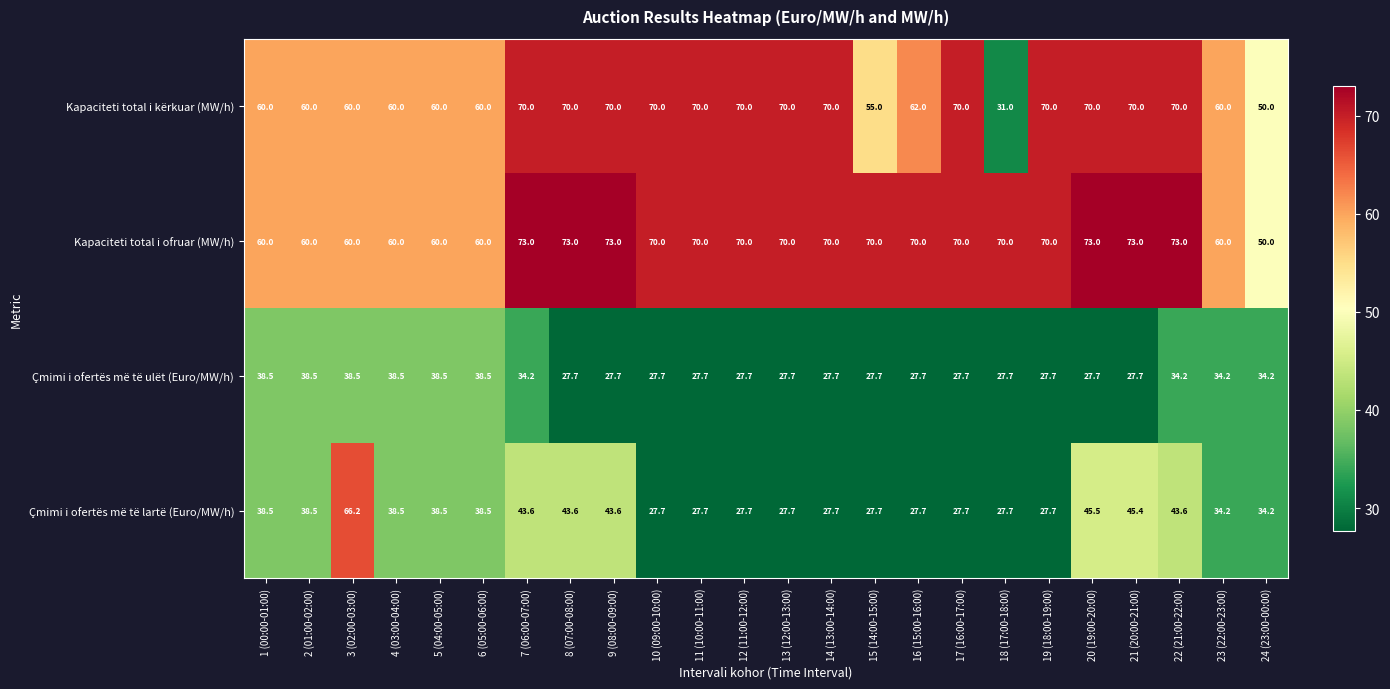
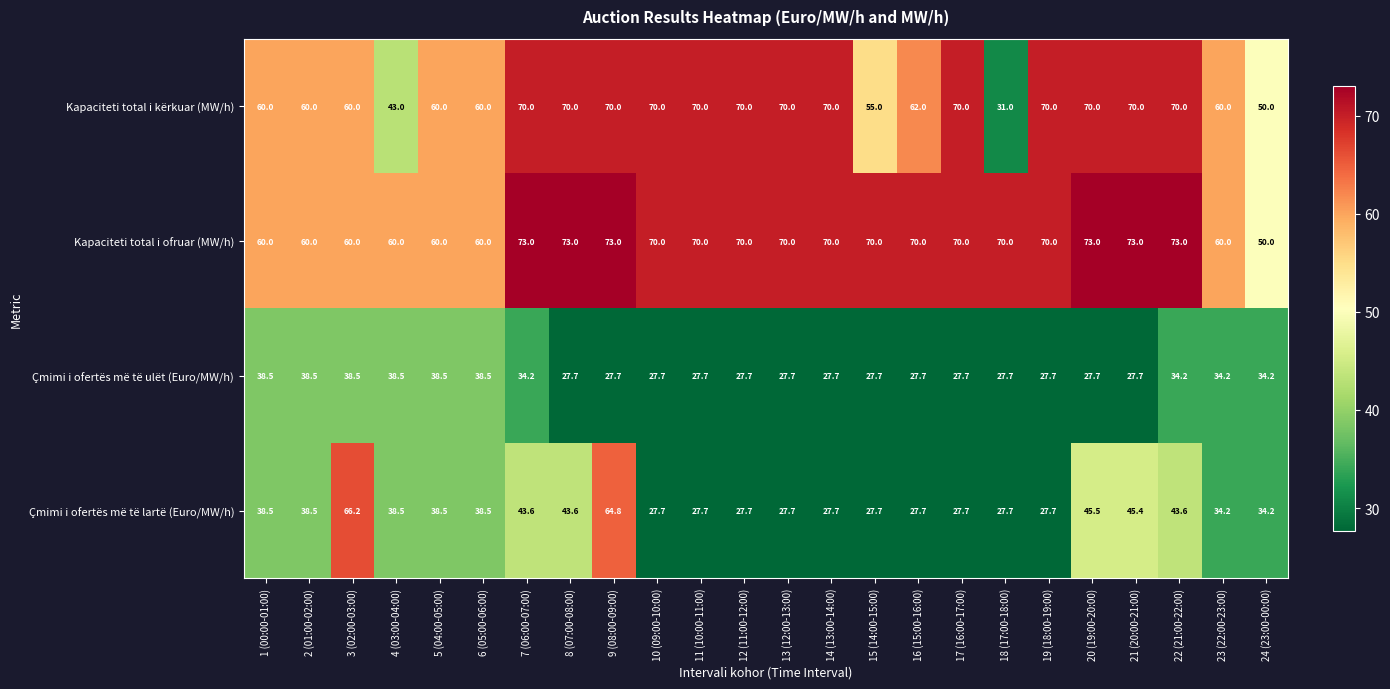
Kapaciteti total i kërkuar (MW/h), 4 (03:00-04:00): 60.0 -> 43.0
Çmimi i ofertës më të lartë (Euro/MW/h), 9 (08:00-09:00): 43.6 -> 64.8
